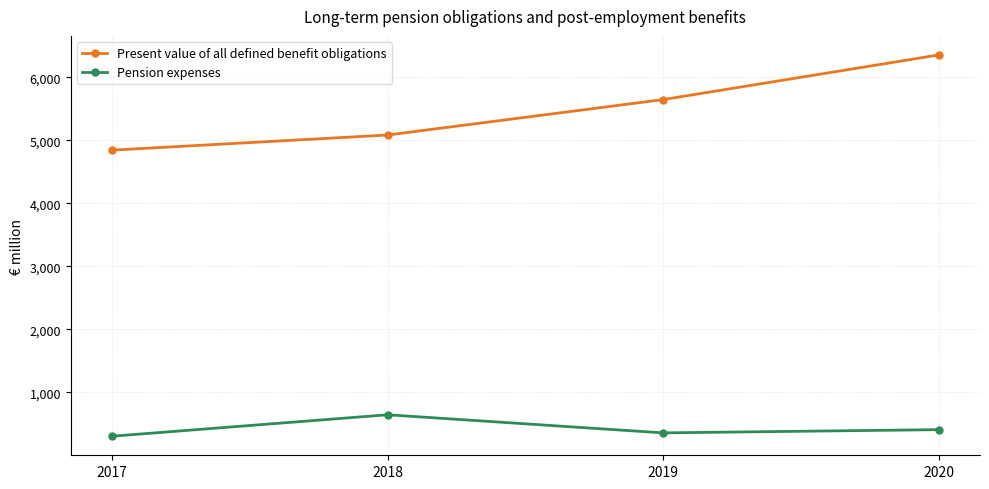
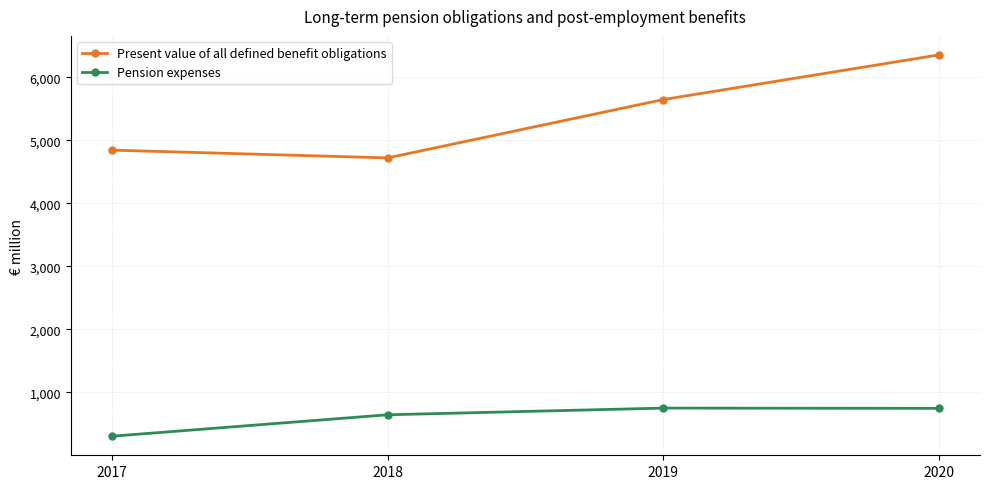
Present value of all defined benefit obligations, 2018: 5,100 -> 4,700
Pension expenses, 2019: 400 -> 800
Pension expenses, 2020: 400 -> 700
